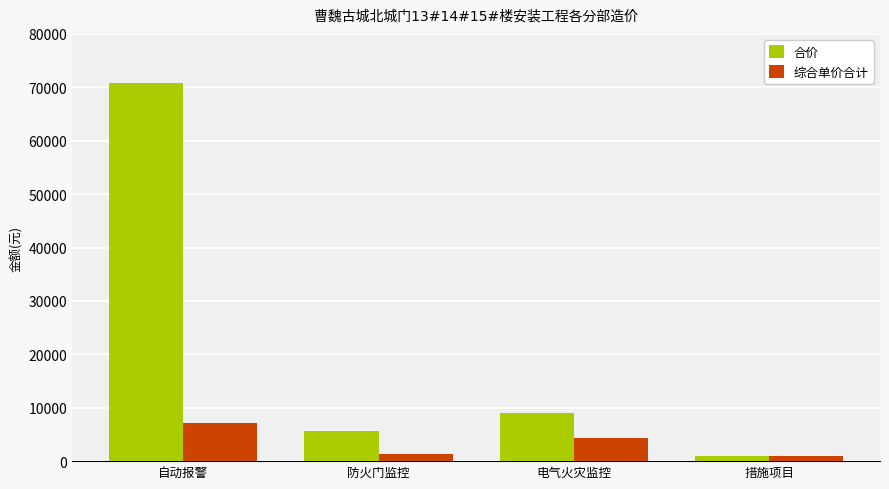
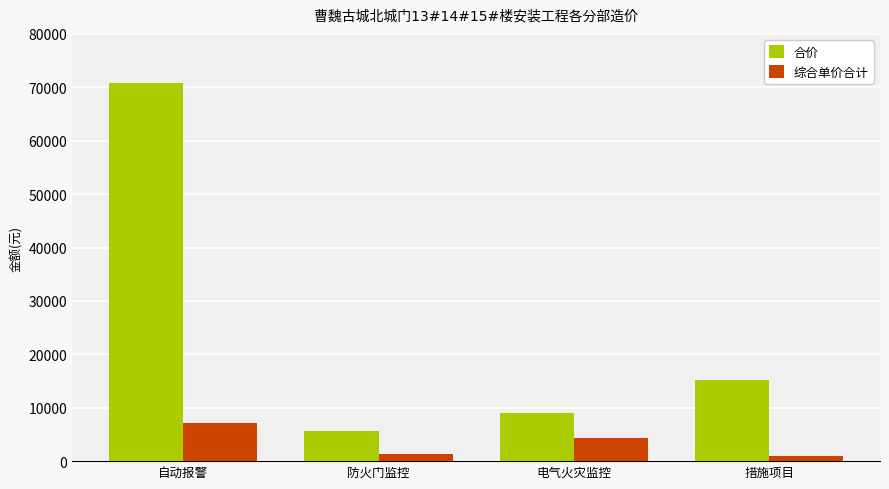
合价, 措施项目: 1000 -> 15000
